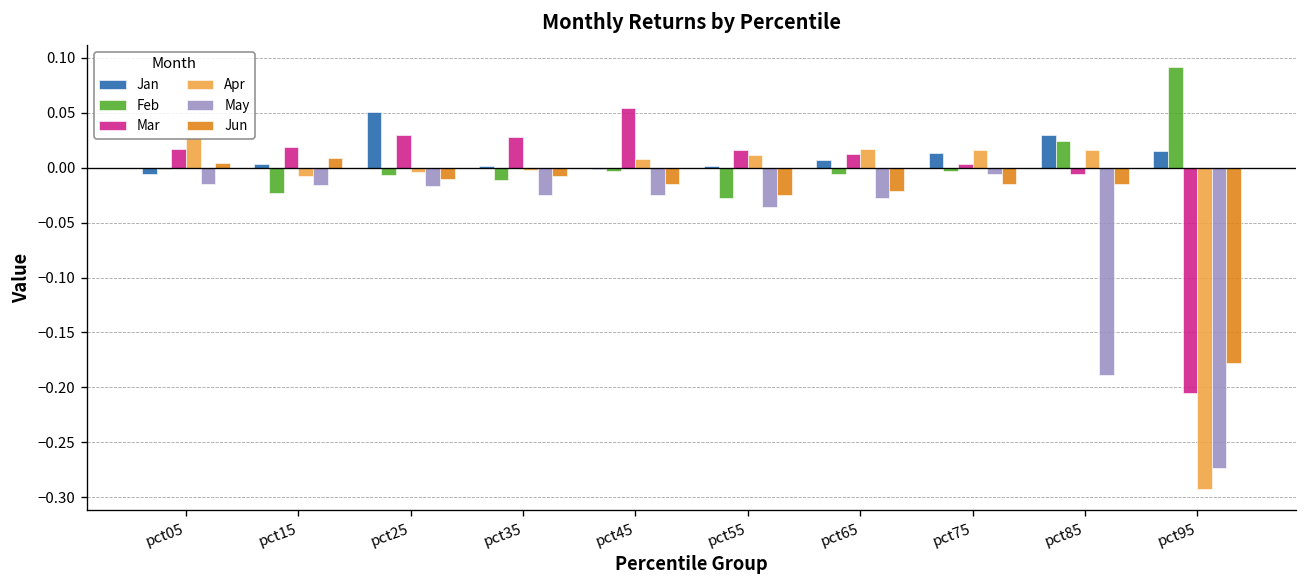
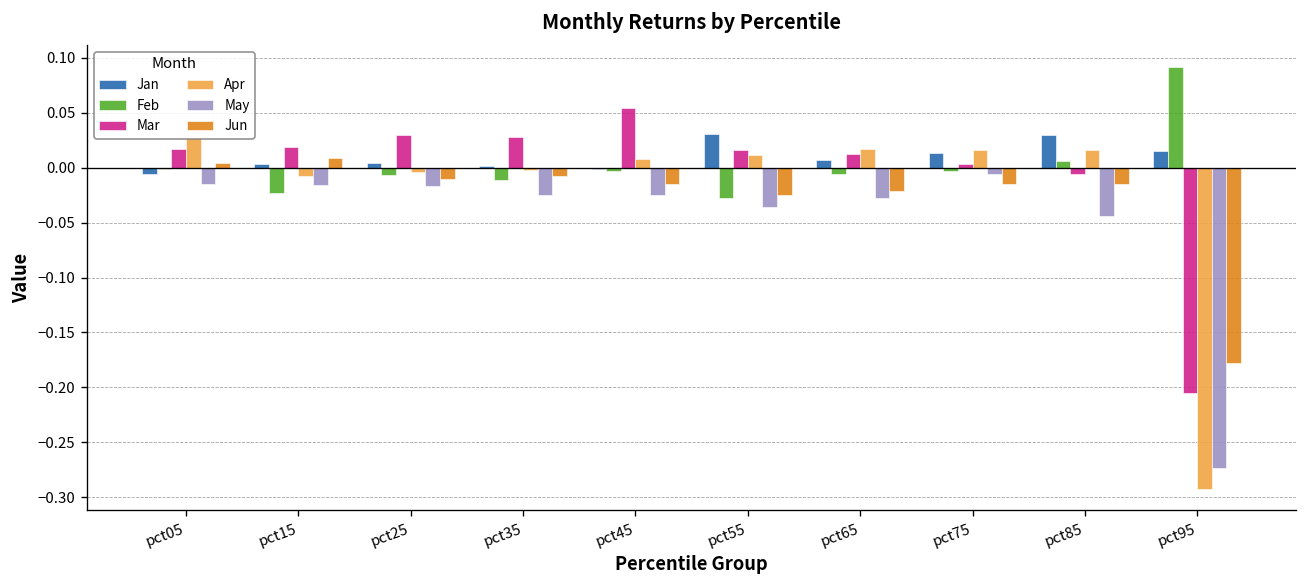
Jan, pct25: 0.05 -> 0.00
Jan, pct55: 0.00 -> 0.03
Feb, pct85: 0.02 -> 0.01
May, pct85: -0.19 -> -0.04
